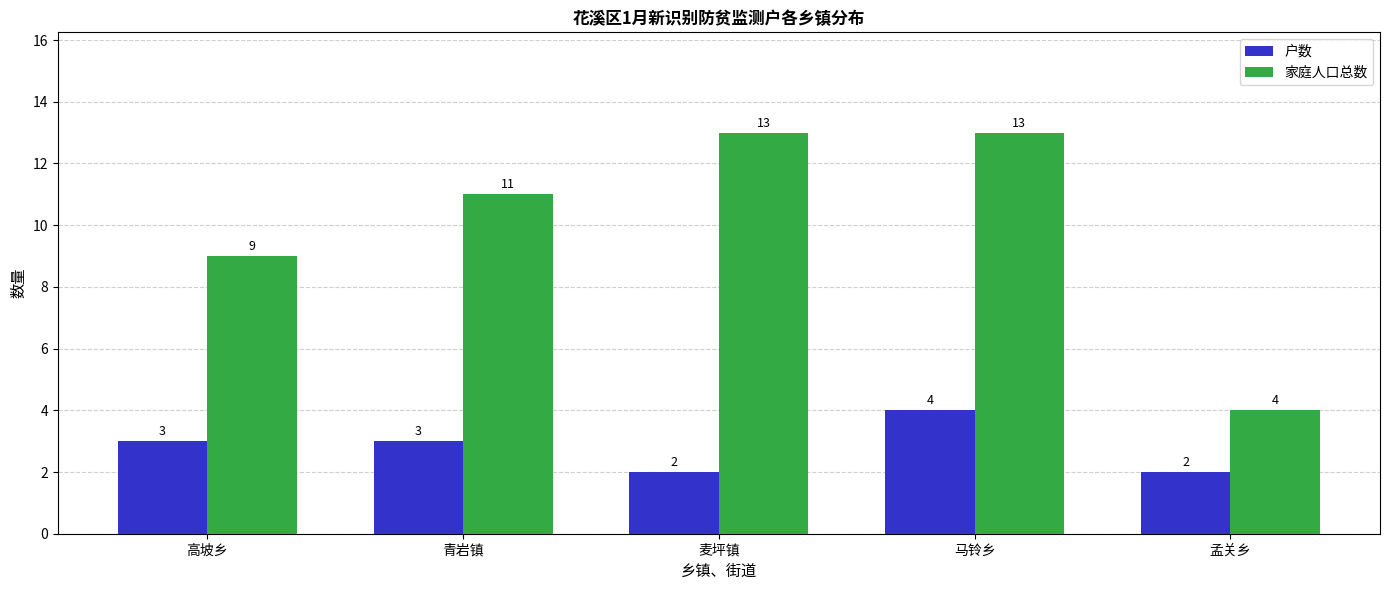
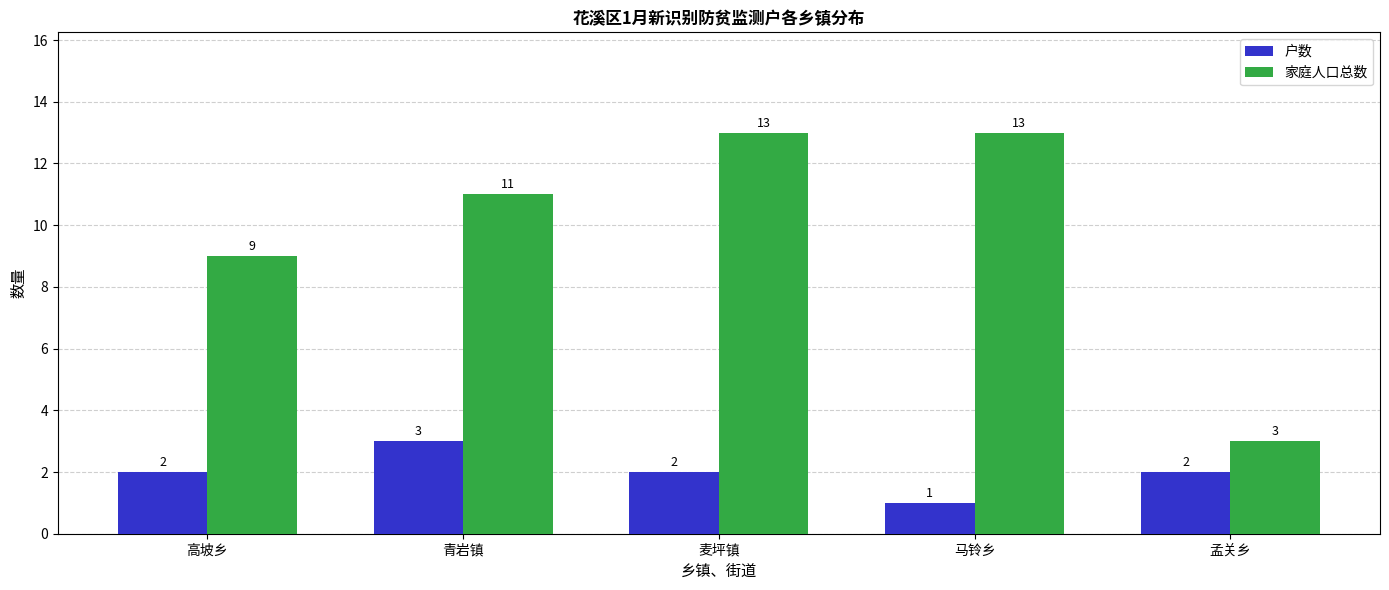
户数, 高坡乡: 3 -> 2
户数, 马铃乡: 4 -> 1
家庭人口总数, 孟关乡: 4 -> 3
